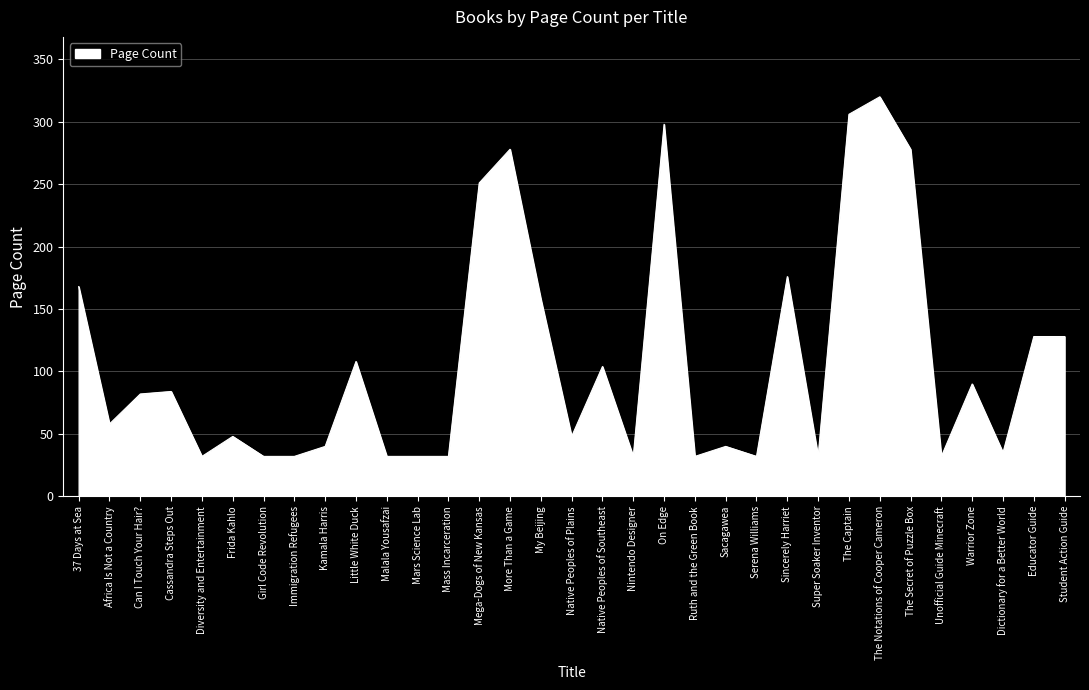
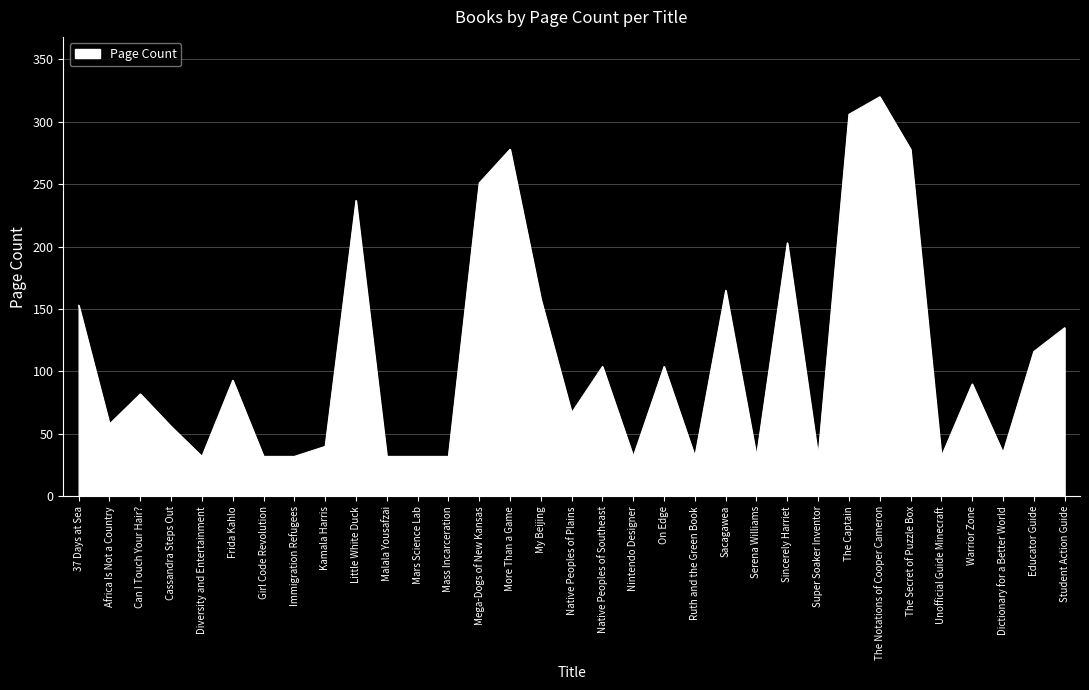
37 Days at Sea: 168 -> 153
Cassandra Steps Out: 84 -> 56
Frida Kahlo: 48 -> 93
Little White Duck: 108 -> 237
Native Peoples of Plains: 48 -> 67
On Edge: 298 -> 104
Sacagawea: 40 -> 165
Sincerely Harriet: 176 -> 203
Educator Guide: 128 -> 116
Student Action Guide: 128 -> 135
